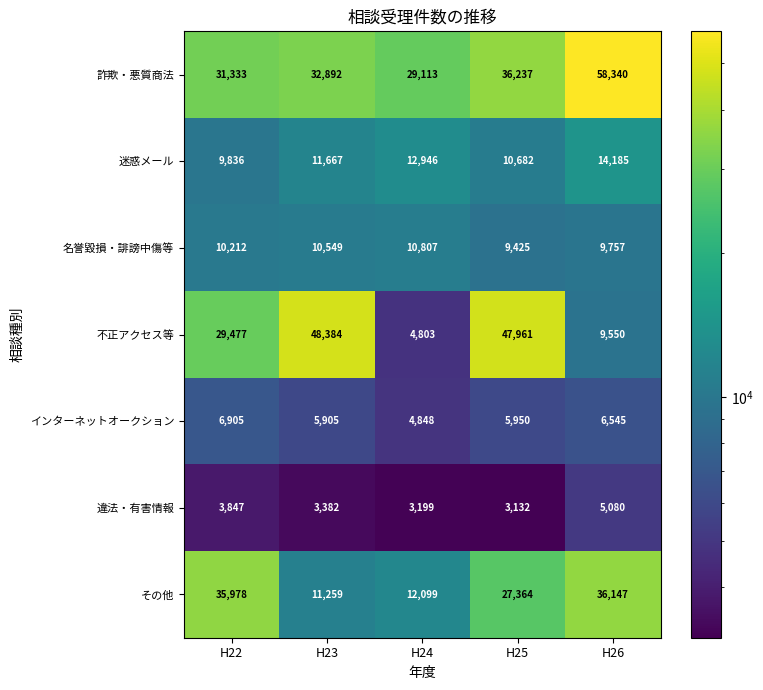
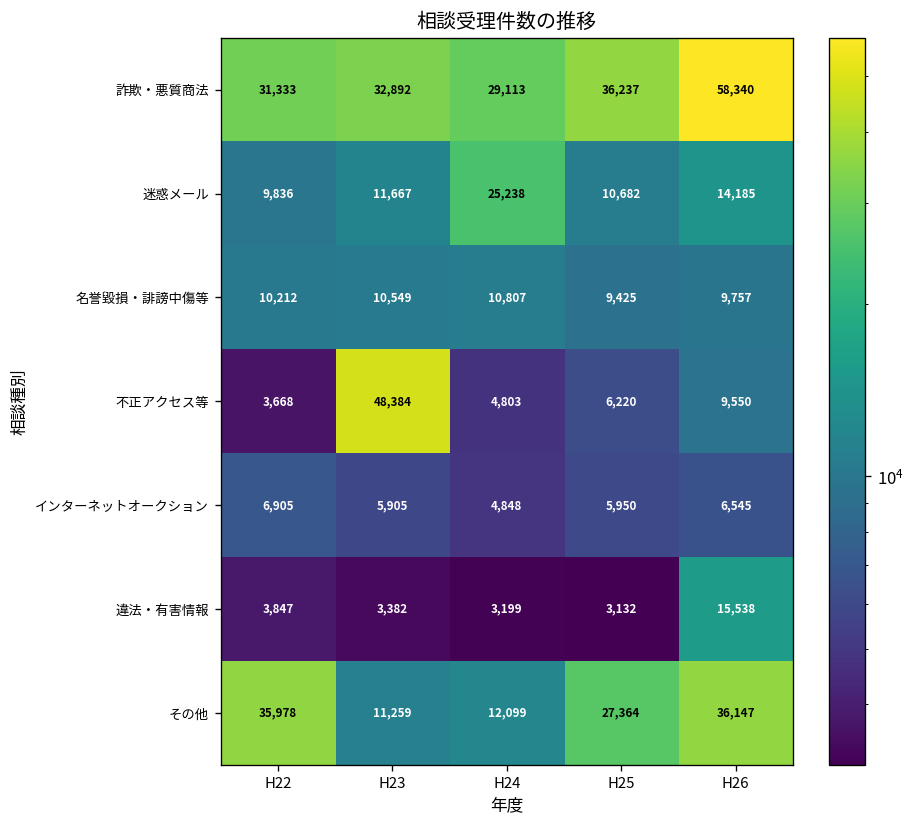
迷惑メール, H24: 12,946 -> 25,238
不正アクセス等, H22: 29,477 -> 3,668
不正アクセス等, H25: 47,961 -> 6,220
違法・有害情報, H26: 5,080 -> 15,538
